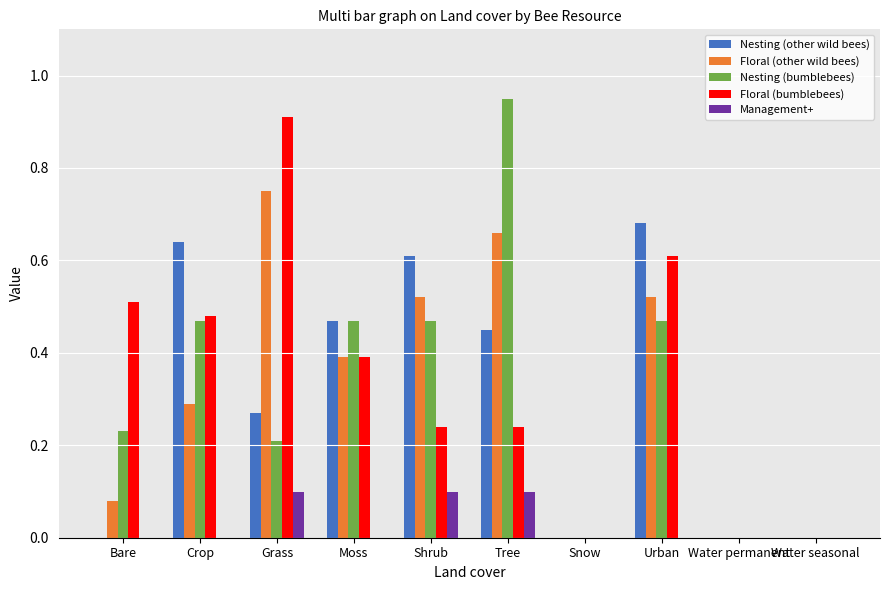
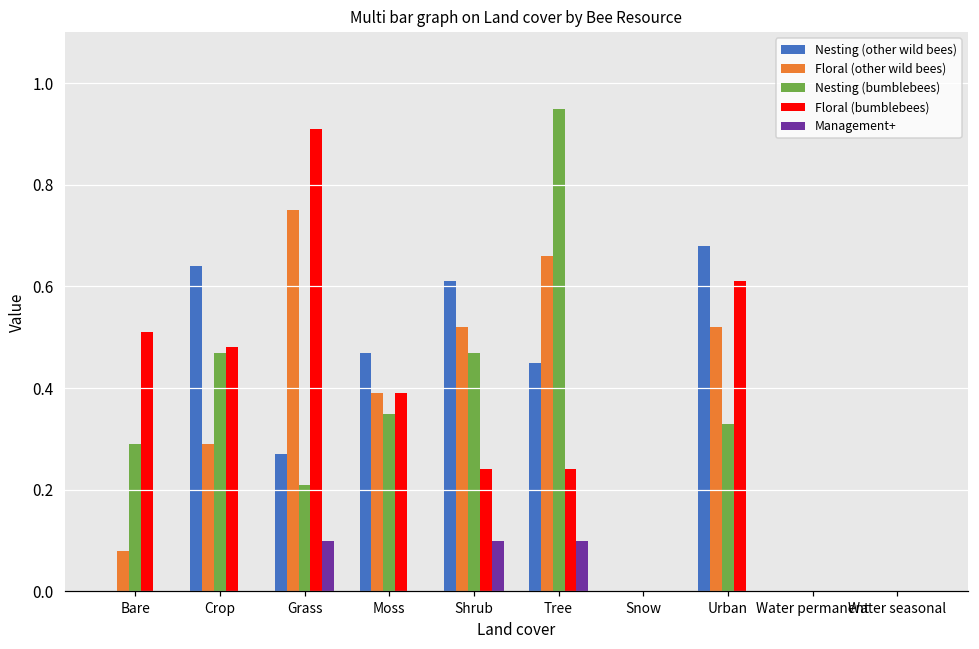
Nesting (bumblebees), Bare: 0.23 -> 0.29
Nesting (bumblebees), Moss: 0.47 -> 0.35
Nesting (bumblebees), Urban: 0.47 -> 0.33
